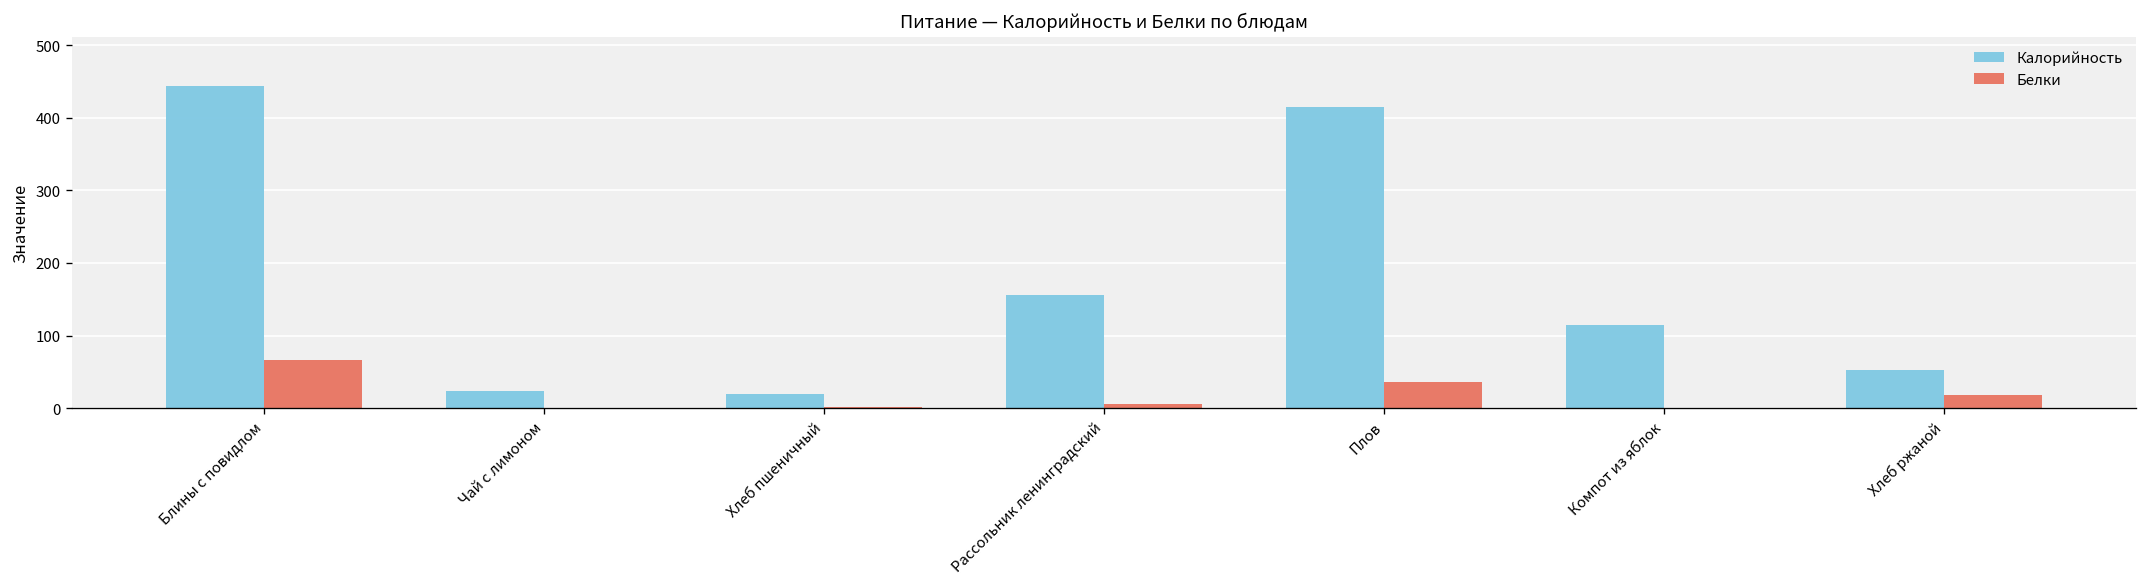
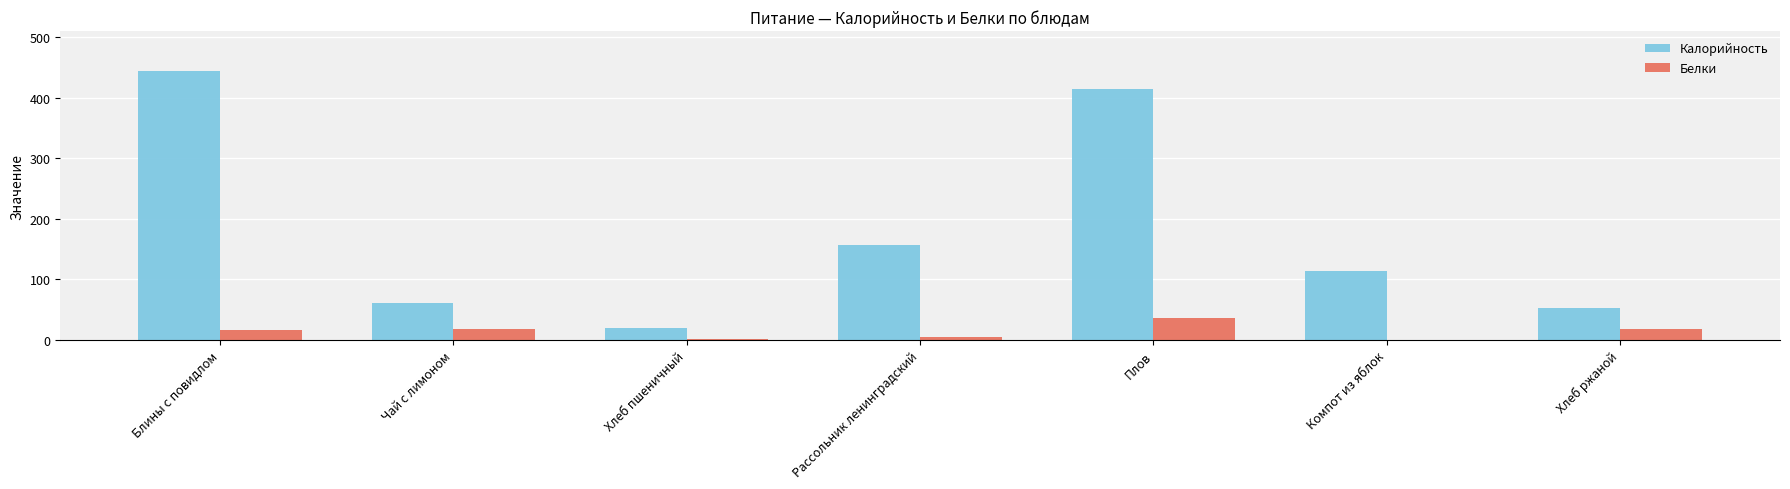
Белки, Блины с повидлом: 70 -> 20
Калорийность, Чай с лимоном: 20 -> 60
Белки, Чай с лимоном: 0 -> 20
